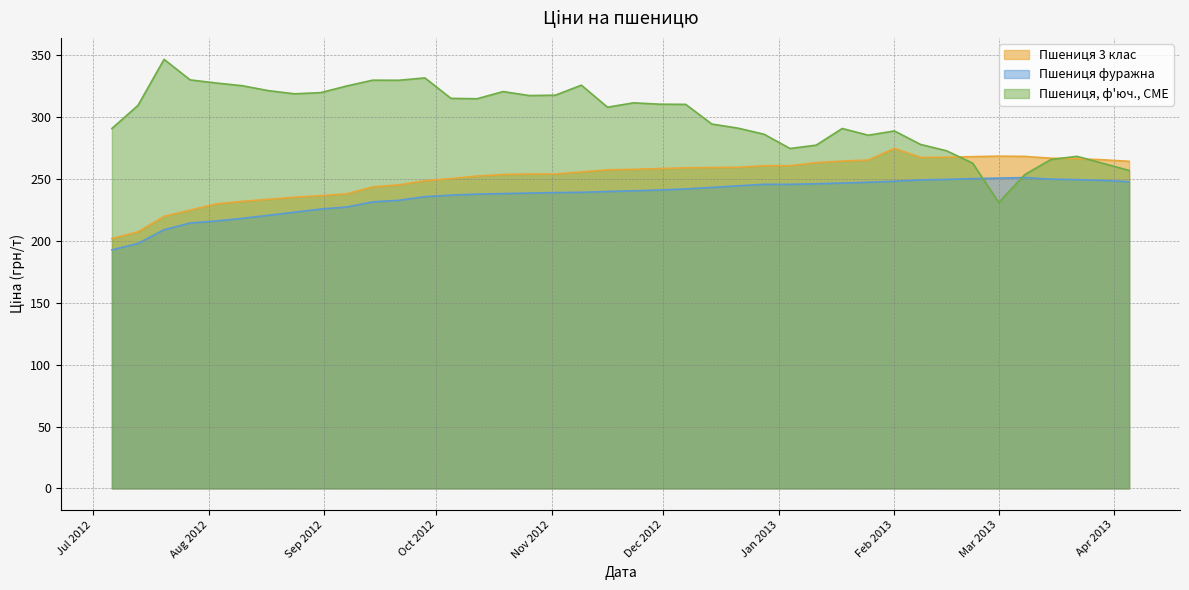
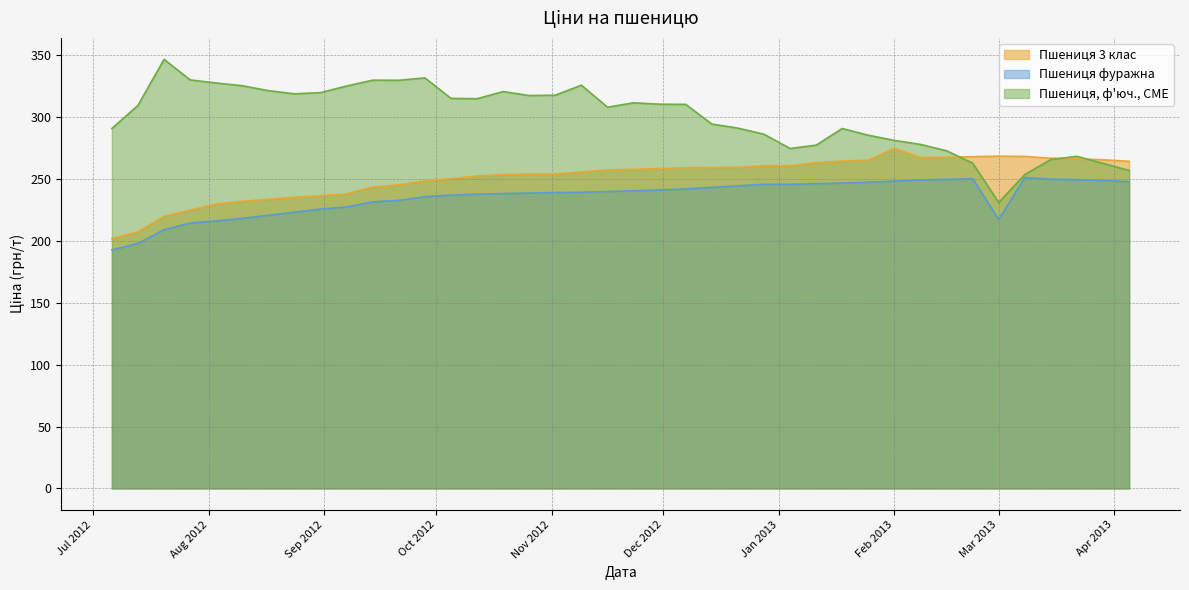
Пшениця, ф'юч., CME, Feb 2013: 289 -> 281
Пшениця фуражна, Mar 2013: 251 -> 217
